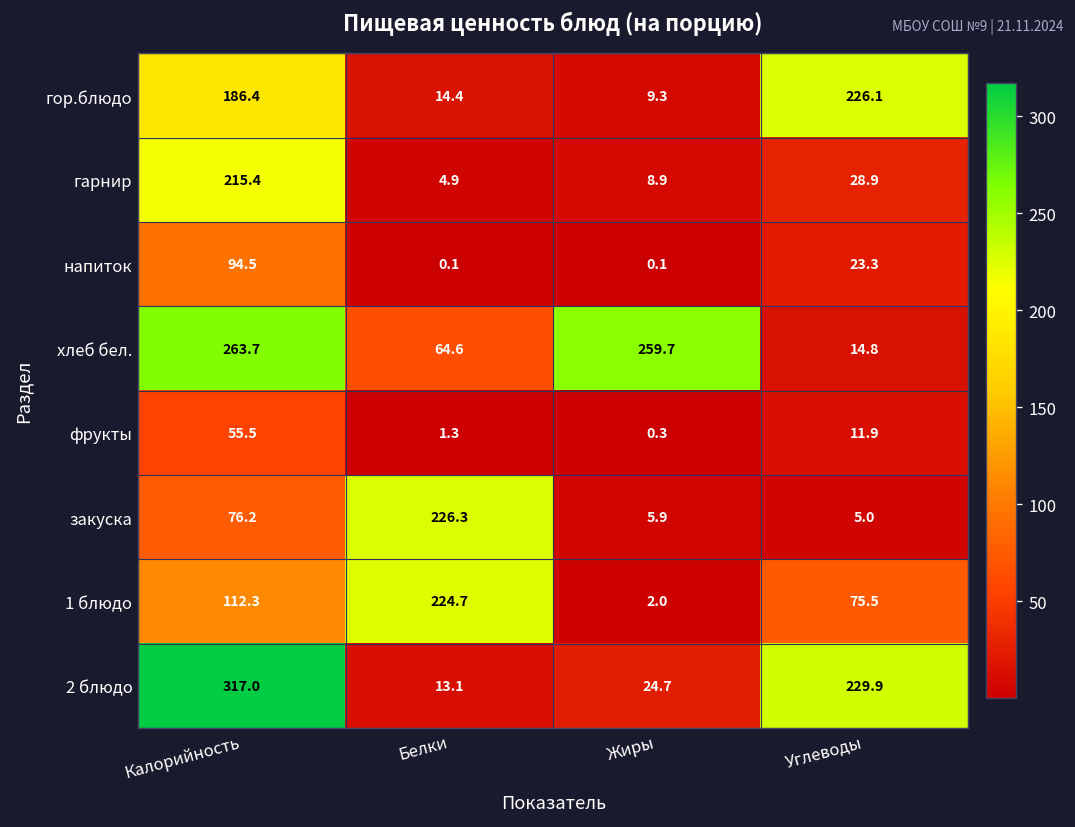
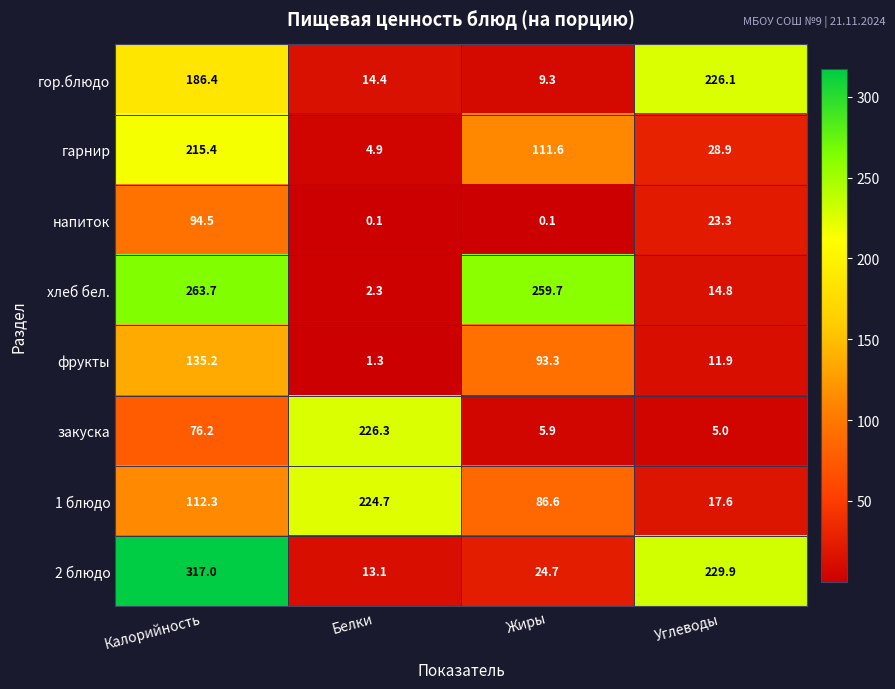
гарнир, Жиры: 8.9 -> 111.6
хлеб бел., Белки: 64.6 -> 2.3
фрукты, Калорийность: 55.5 -> 135.2
фрукты, Жиры: 0.3 -> 93.3
1 блюдо, Жиры: 2.0 -> 86.6
1 блюдо, Углеводы: 75.5 -> 17.6
